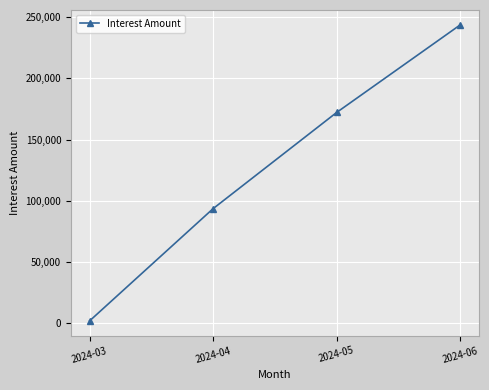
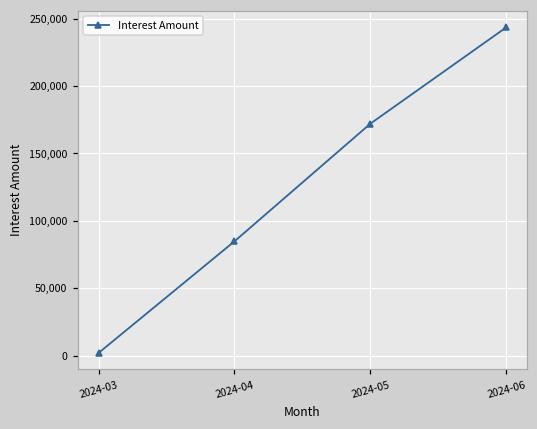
2024-04: 94,000 -> 85,000
